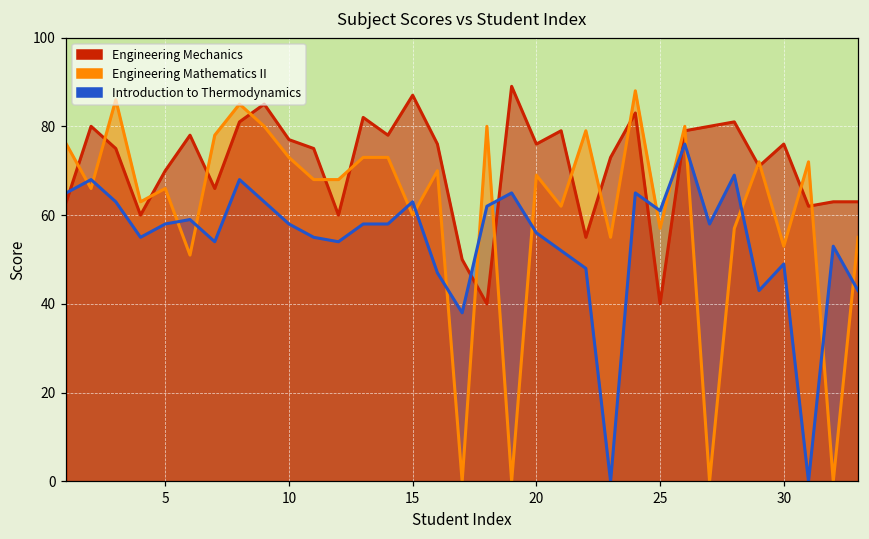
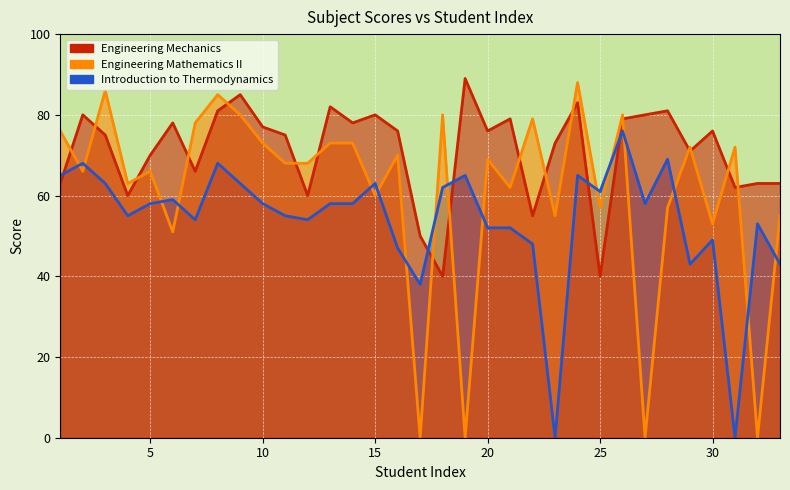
Engineering Mechanics, 15: 87 -> 80
Introduction to Thermodynamics, 20: 56 -> 52
